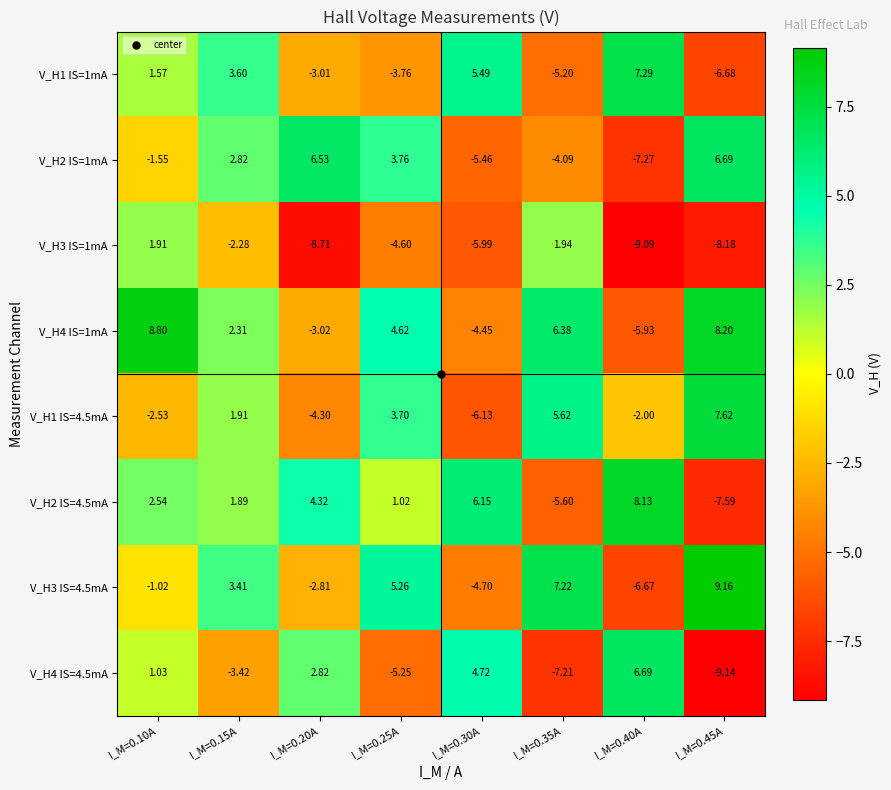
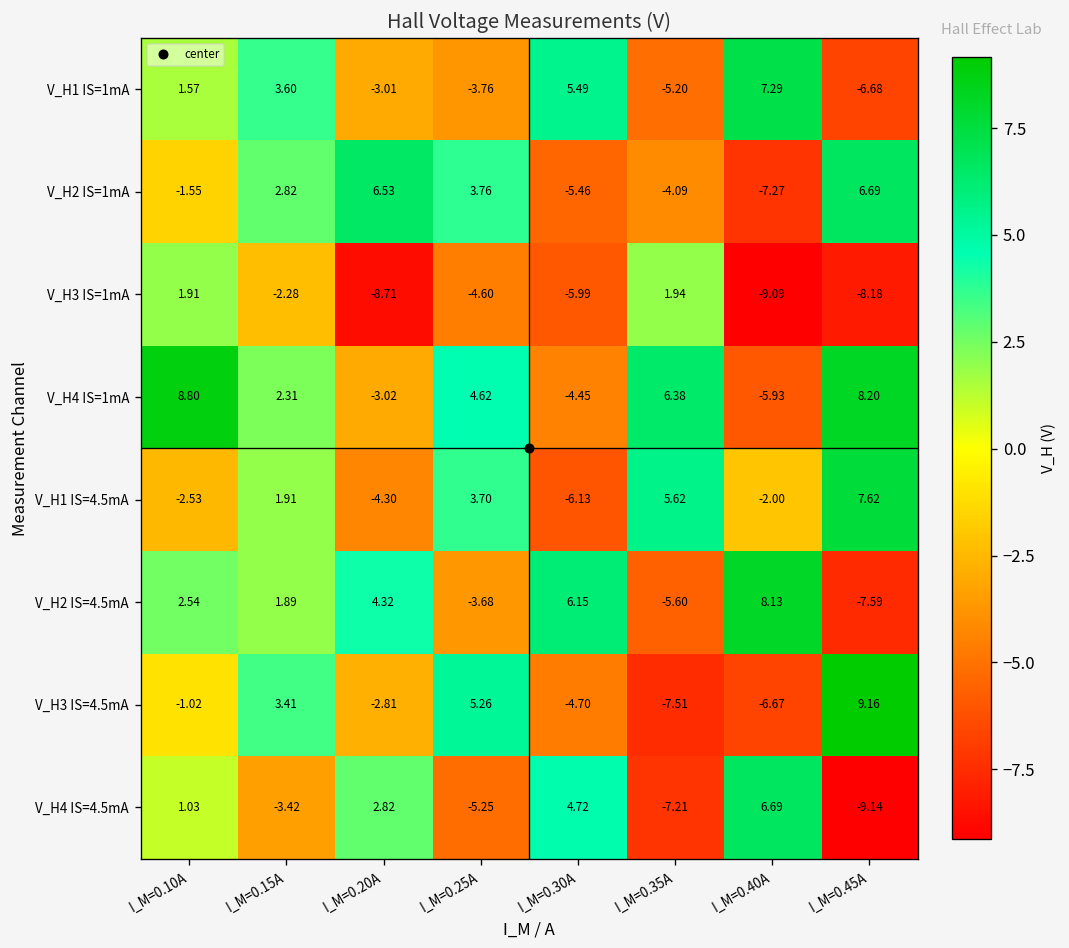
V_H2 IS=4.5mA, I_M=0.25A: 1.02 -> -3.68
V_H3 IS=4.5mA, I_M=0.35A: 7.22 -> -7.51
